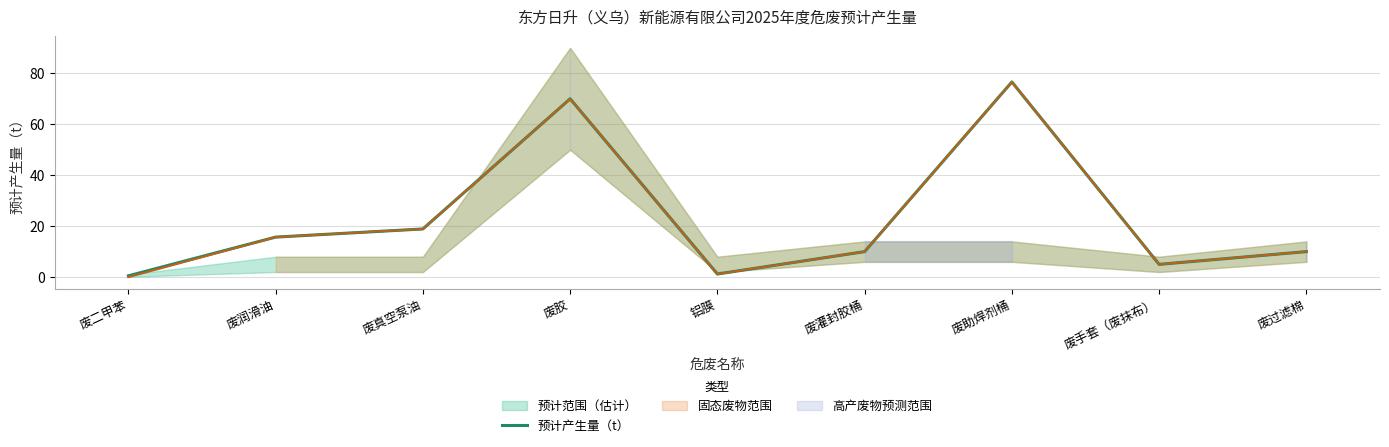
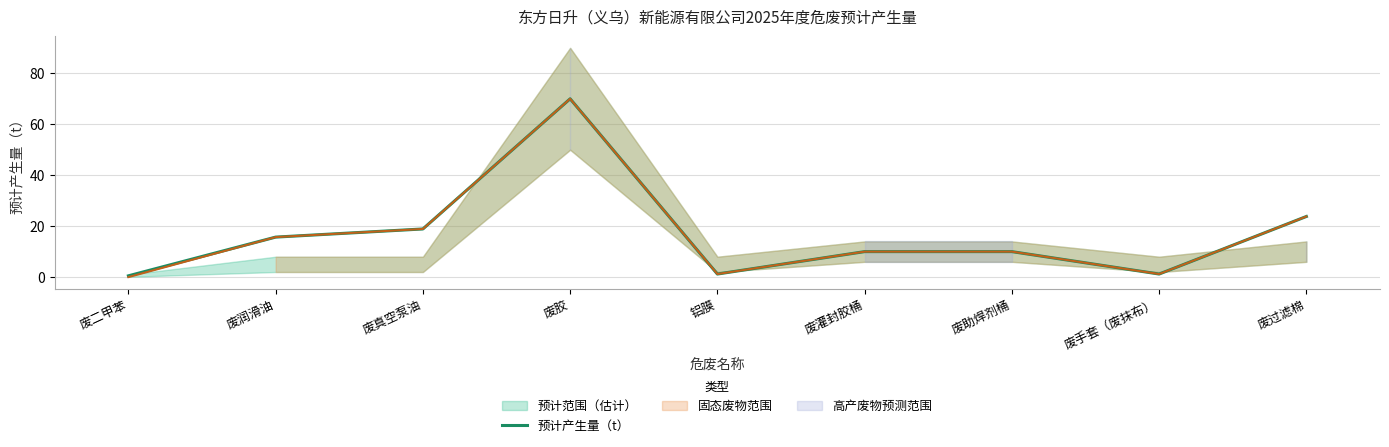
预计产生量（t）, 废助焊剂桶: 77 -> 10
预计产生量（t）, 废手套（废抹布）: 5 -> 1
预计产生量（t）, 废过滤棉: 10 -> 24
